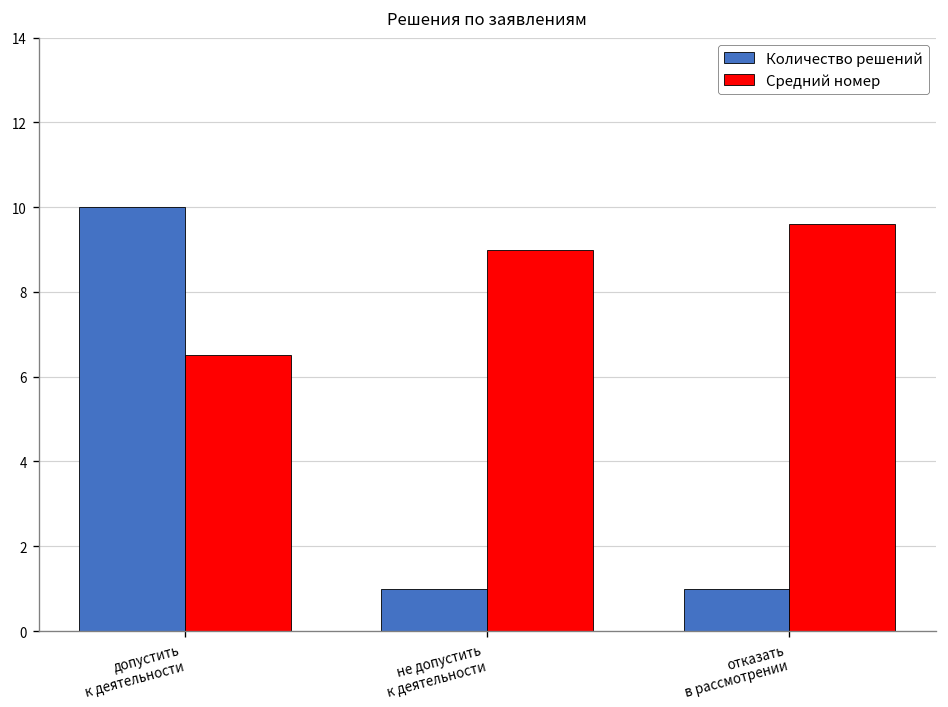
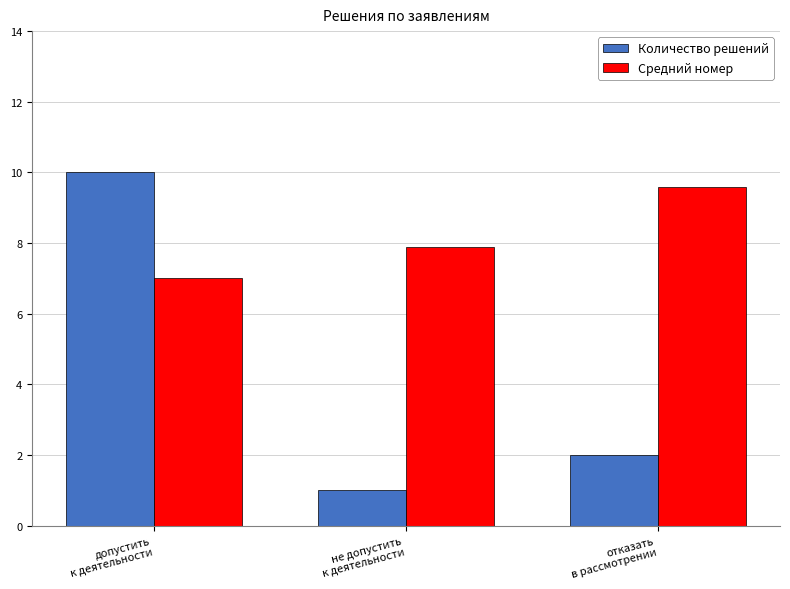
Средний номер, допустить к деятельности: 6.5 -> 7.0
Средний номер, не допустить к деятельности: 9.0 -> 7.9
Количество решений, отказать в рассмотрении: 1 -> 2
